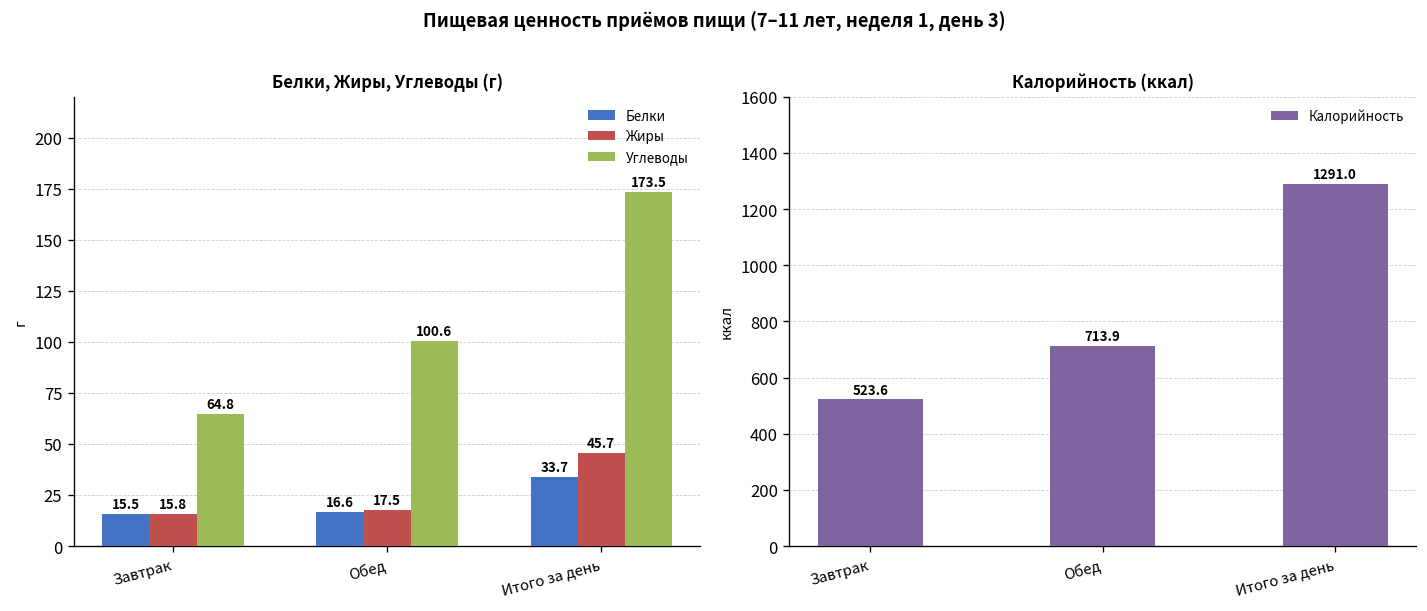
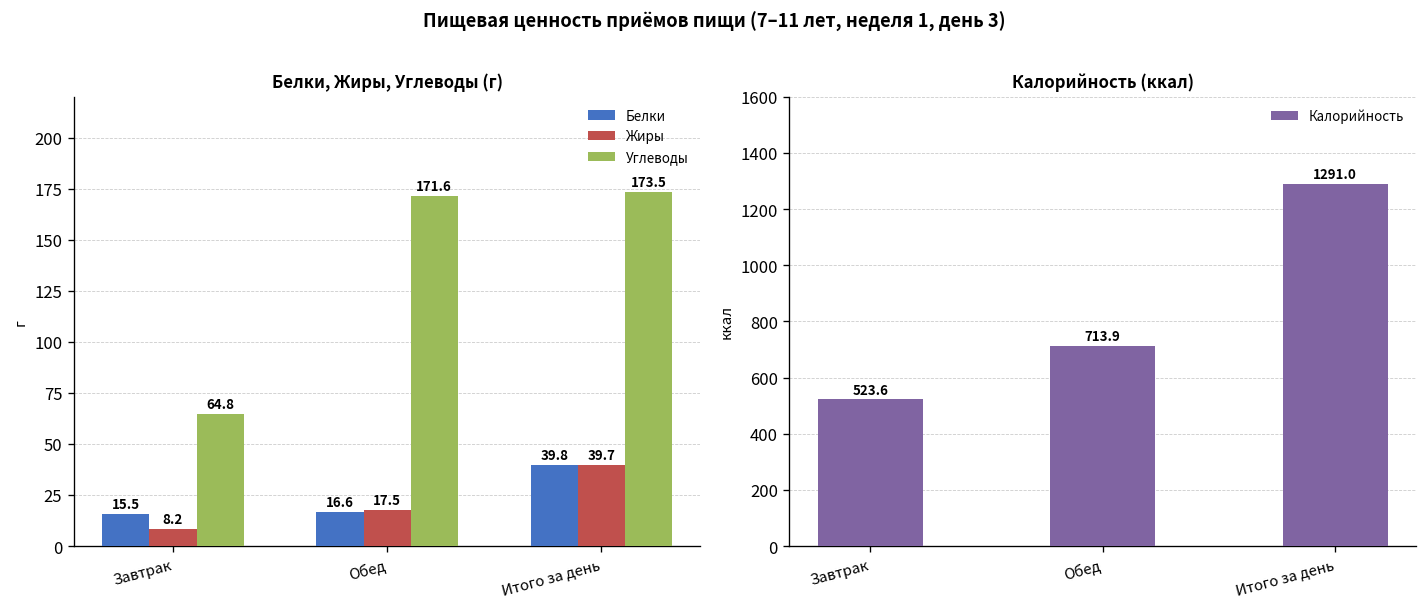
Белки, Жиры, Углеводы (г), Жиры, Завтрак: 15.8 -> 8.2
Белки, Жиры, Углеводы (г), Углеводы, Обед: 100.6 -> 171.6
Белки, Жиры, Углеводы (г), Белки, Итого за день: 33.7 -> 39.8
Белки, Жиры, Углеводы (г), Жиры, Итого за день: 45.7 -> 39.7
